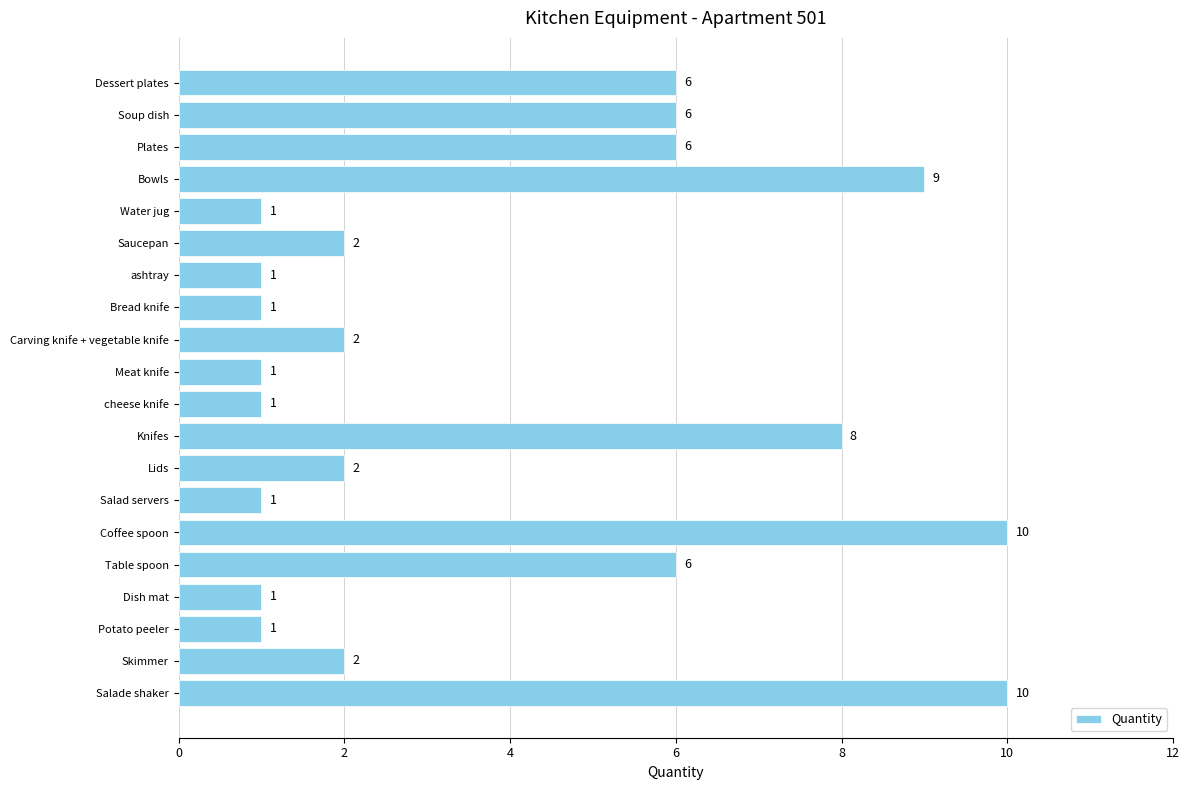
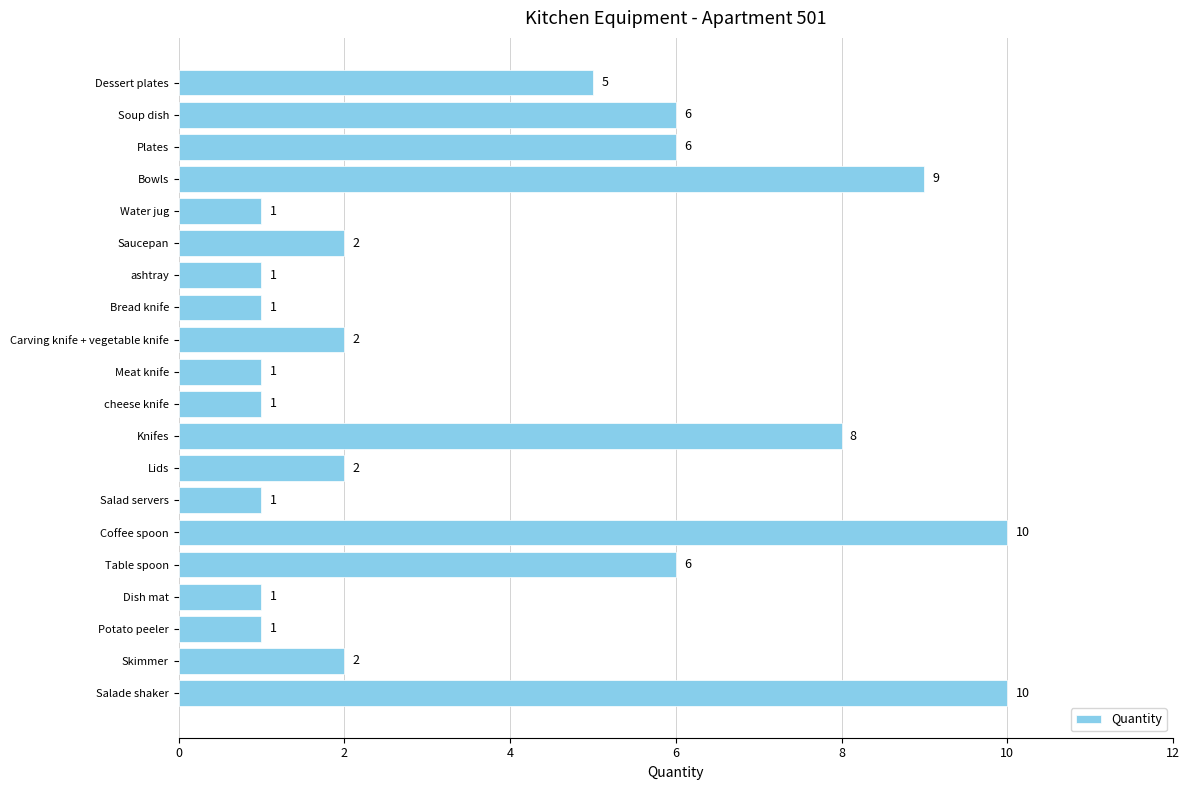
Dessert plates: 6 -> 5
